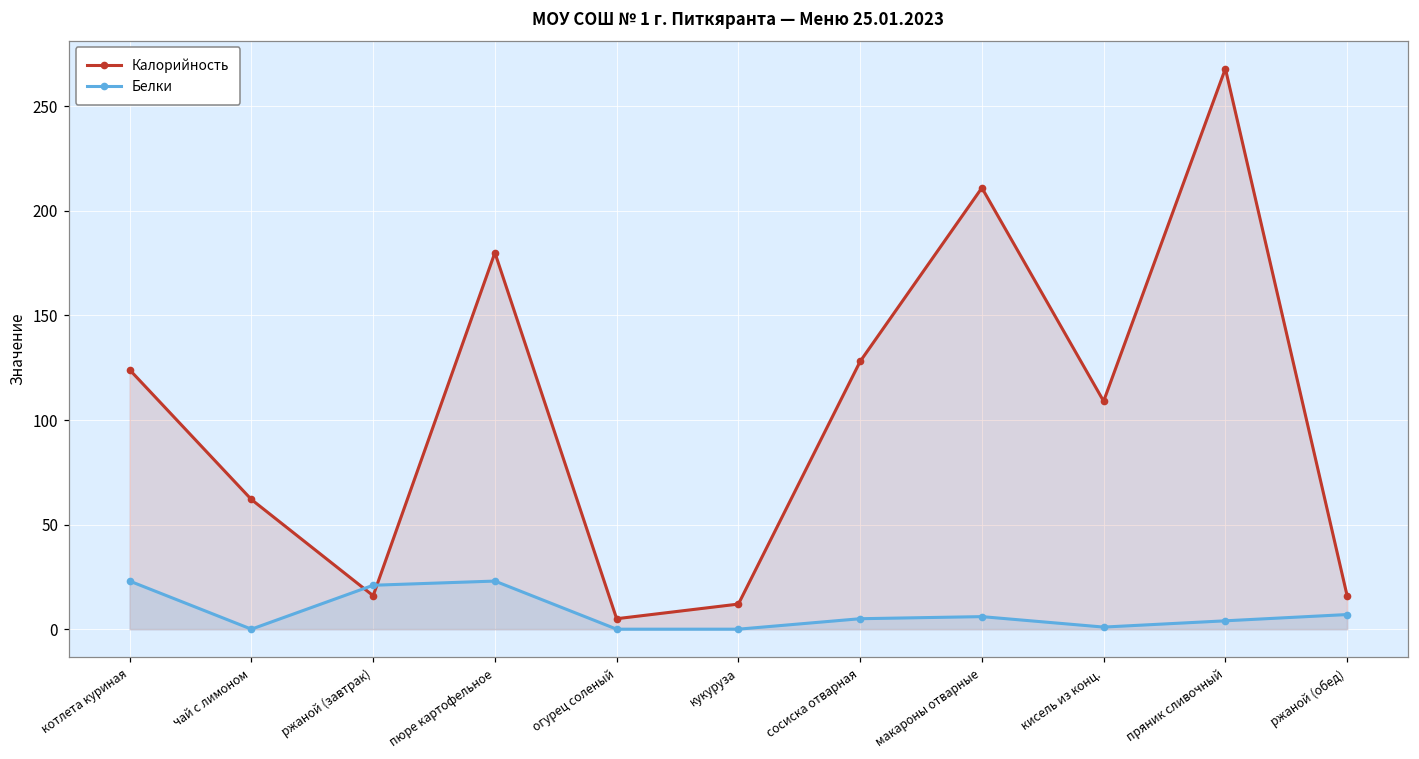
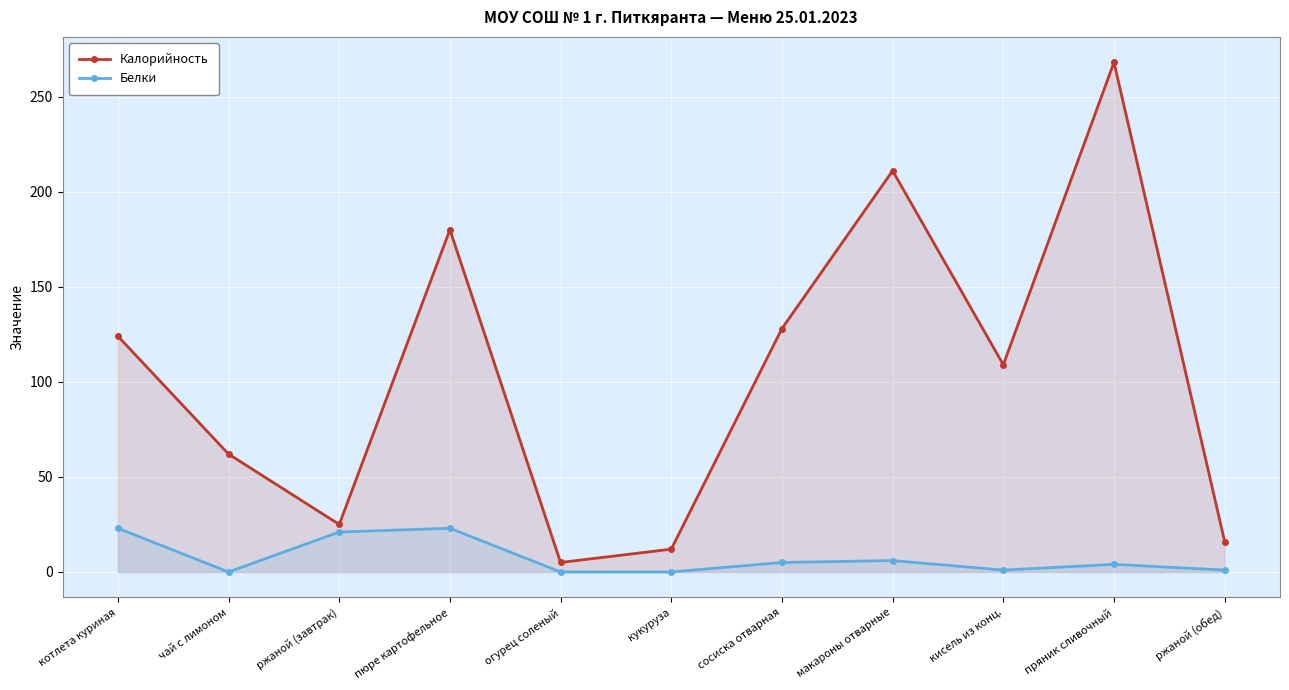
Калорийность, ржаной (завтрак): 16 -> 25
Белки, ржаной (обед): 7 -> 1
